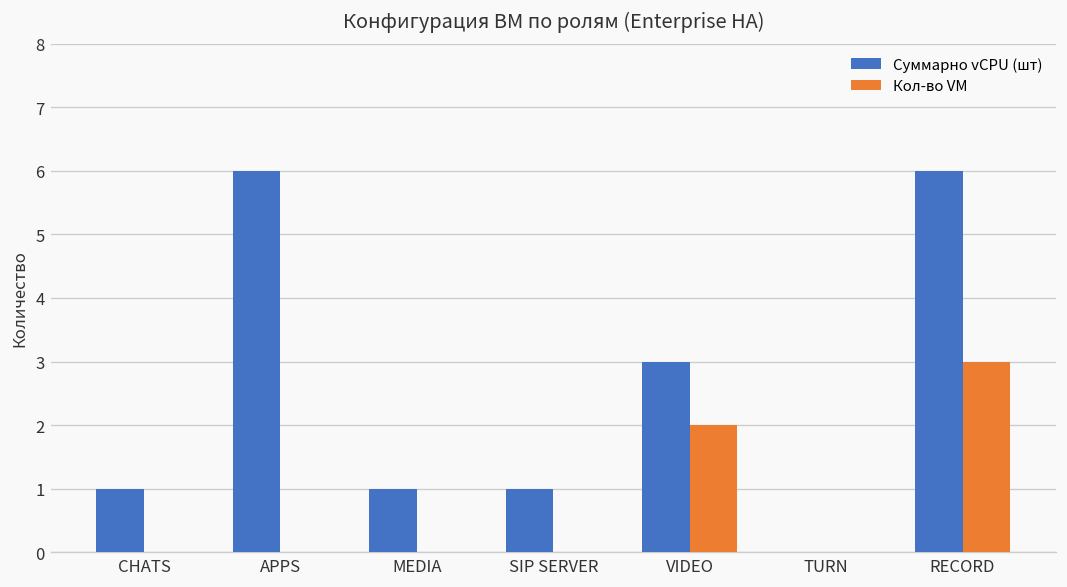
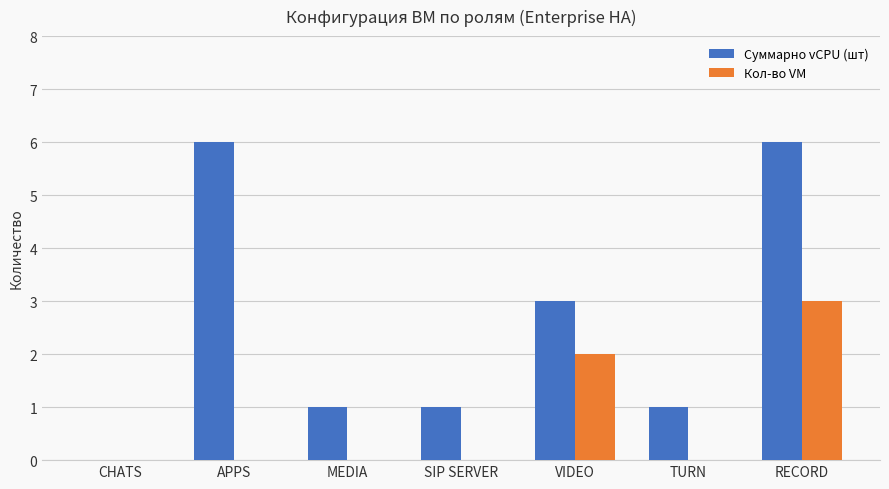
Суммарно vCPU (шт), CHATS: 1 -> 0
Суммарно vCPU (шт), TURN: 0 -> 1
